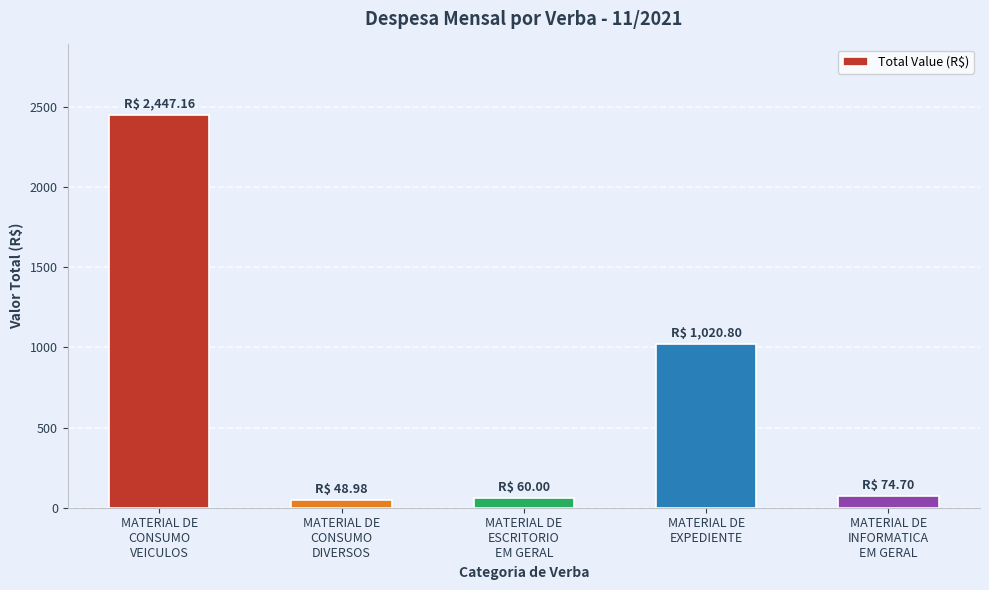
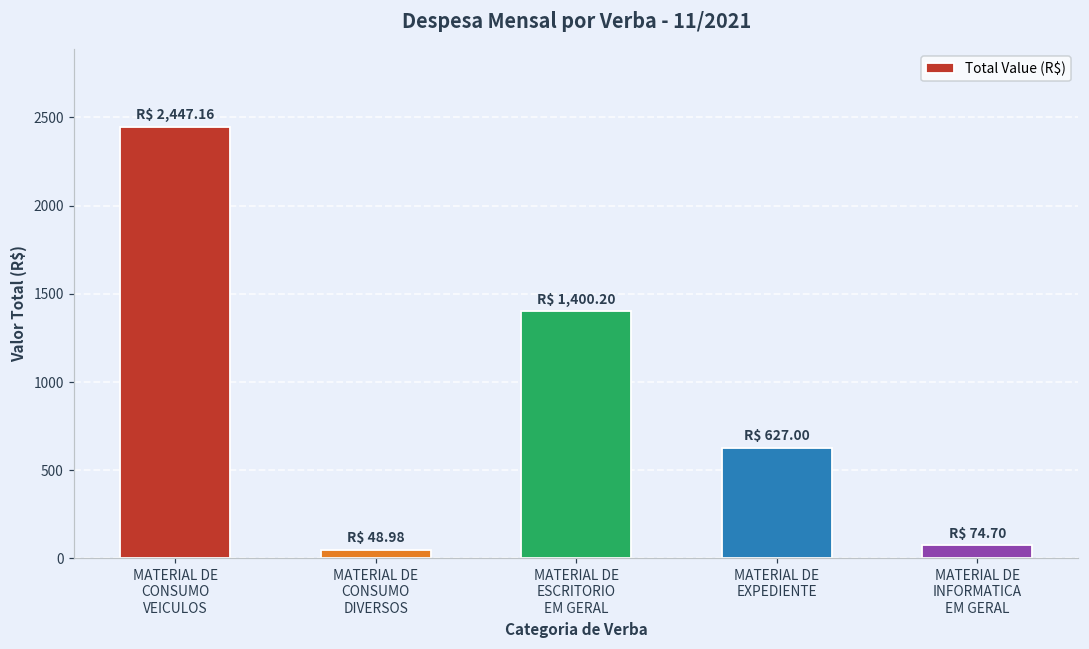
MATERIAL DE ESCRITORIO EM GERAL: 60.00 -> 1,400.20
MATERIAL DE EXPEDIENTE: 1,020.80 -> 627.00
